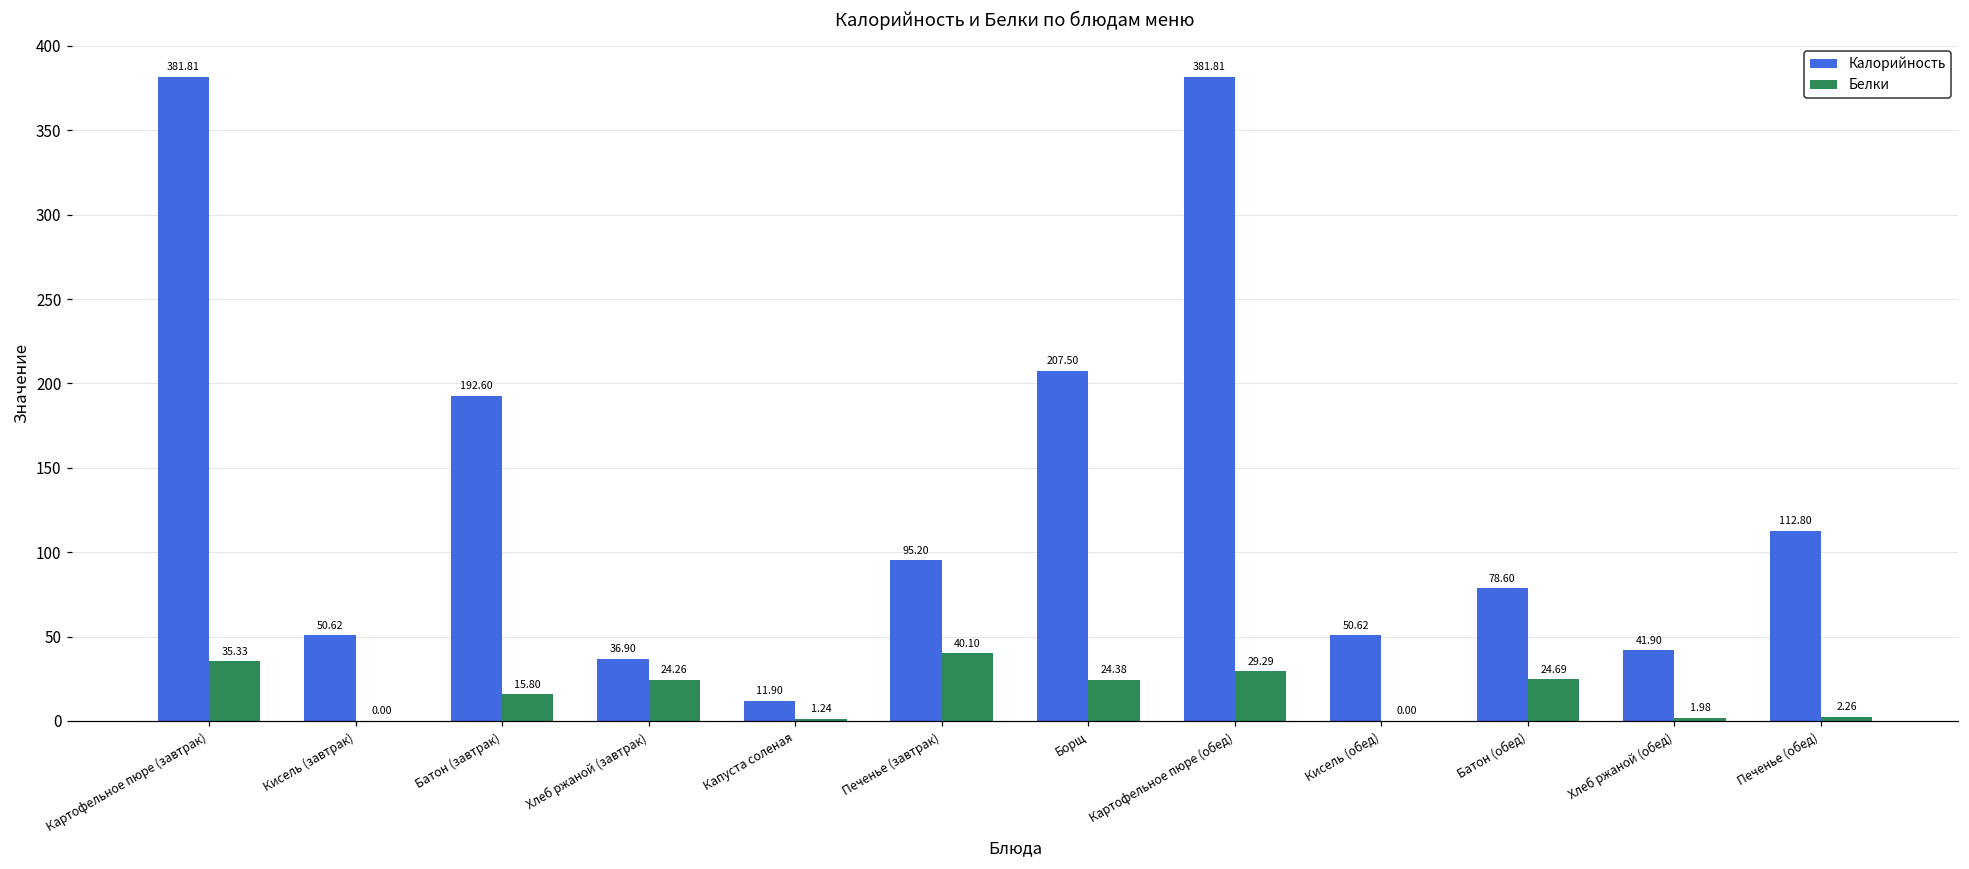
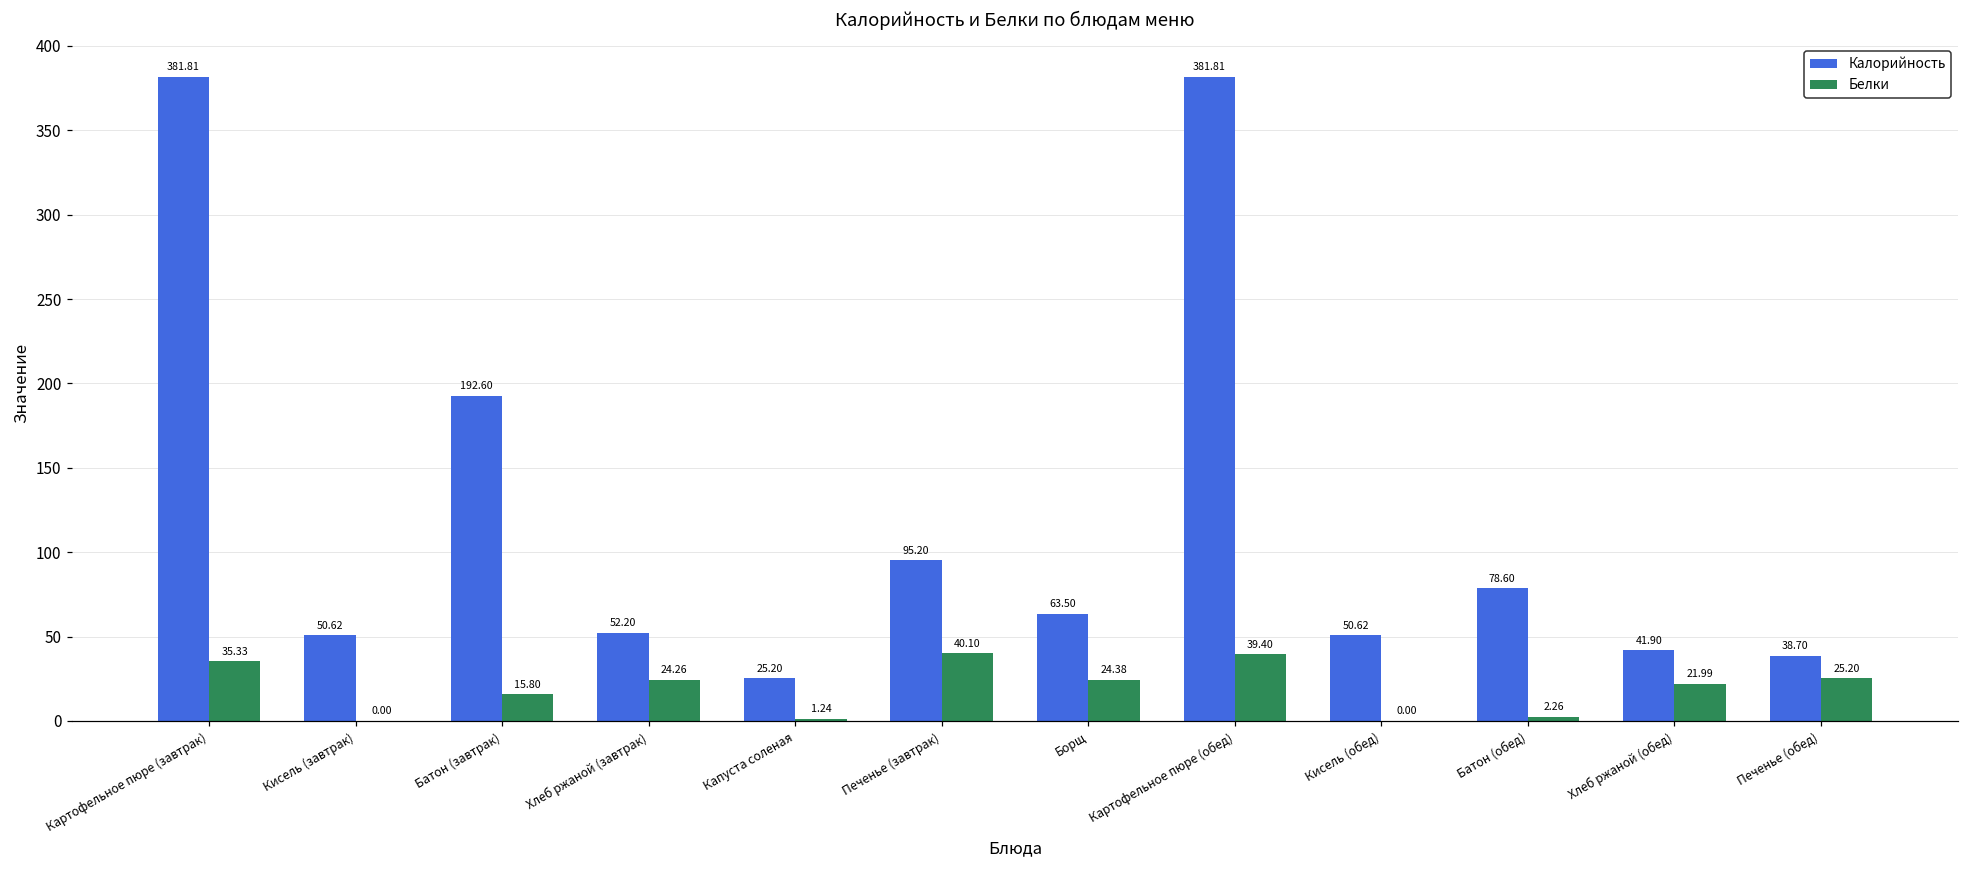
Калорийность, Хлеб ржаной (завтрак): 36.90 -> 52.20
Калорийность, Капуста соленая: 11.90 -> 25.20
Калорийность, Борщ: 207.50 -> 63.50
Белки, Картофельное пюре (обед): 29.29 -> 39.40
Белки, Батон (обед): 24.69 -> 2.26
Белки, Хлеб ржаной (обед): 1.98 -> 21.99
Калорийность, Печенье (обед): 112.80 -> 38.70
Белки, Печенье (обед): 2.26 -> 25.20
